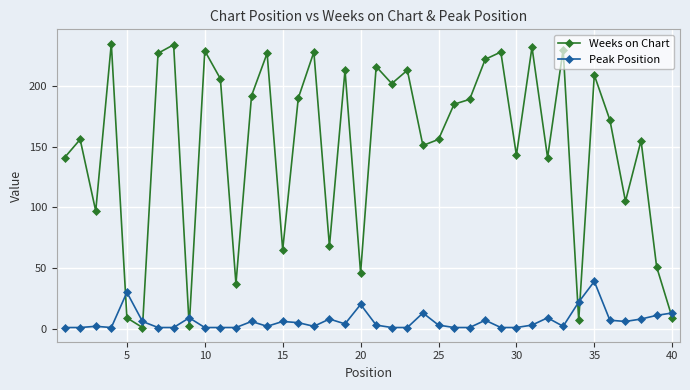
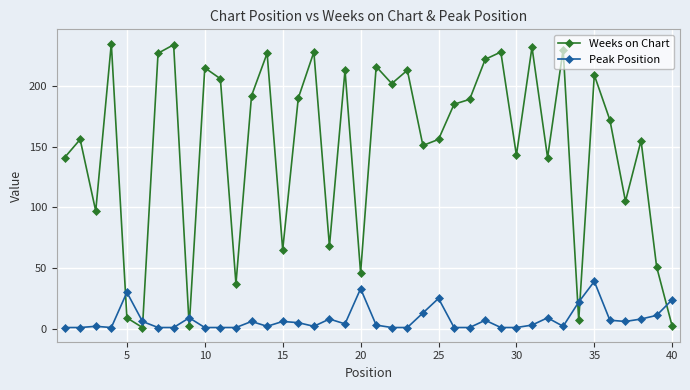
Weeks on Chart, 10: 229 -> 215
Peak Position, 20: 20 -> 33
Peak Position, 25: 3 -> 25
Weeks on Chart, 40: 9 -> 2
Peak Position, 40: 13 -> 24
